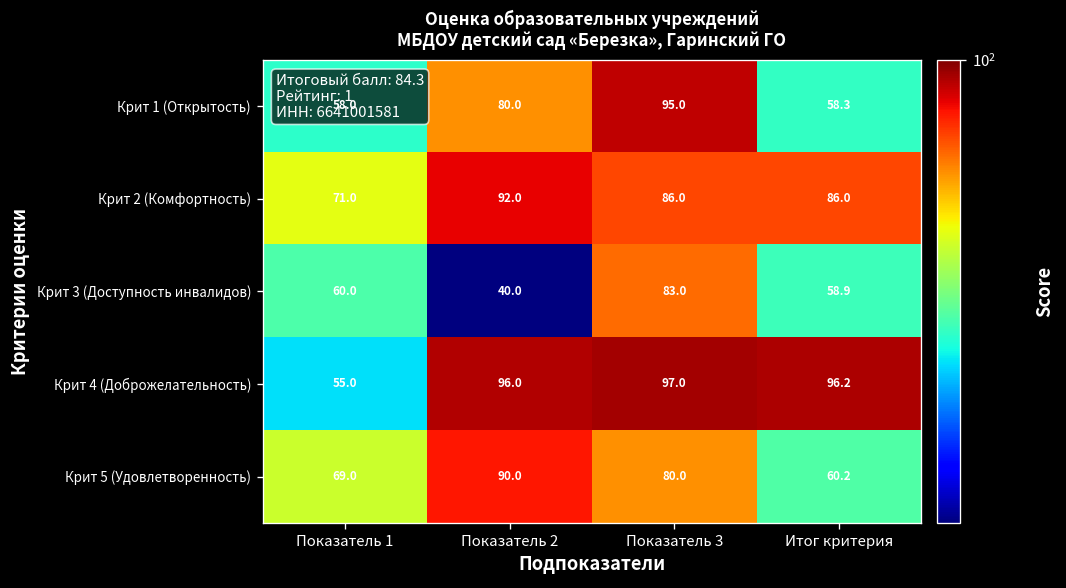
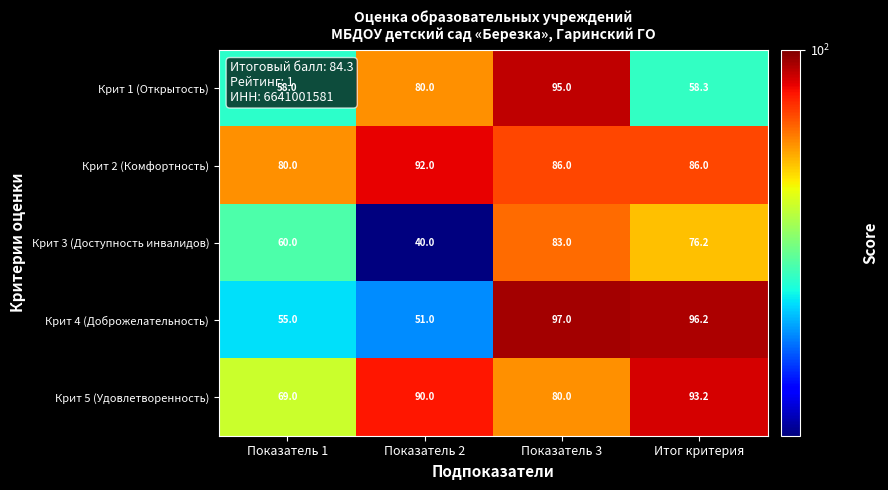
Крит 2 (Комфортность), Показатель 1: 71.0 -> 80.0
Крит 3 (Доступность инвалидов), Итог критерия: 58.9 -> 76.2
Крит 4 (Доброжелательность), Показатель 2: 96.0 -> 51.0
Крит 5 (Удовлетворенность), Итог критерия: 60.2 -> 93.2
